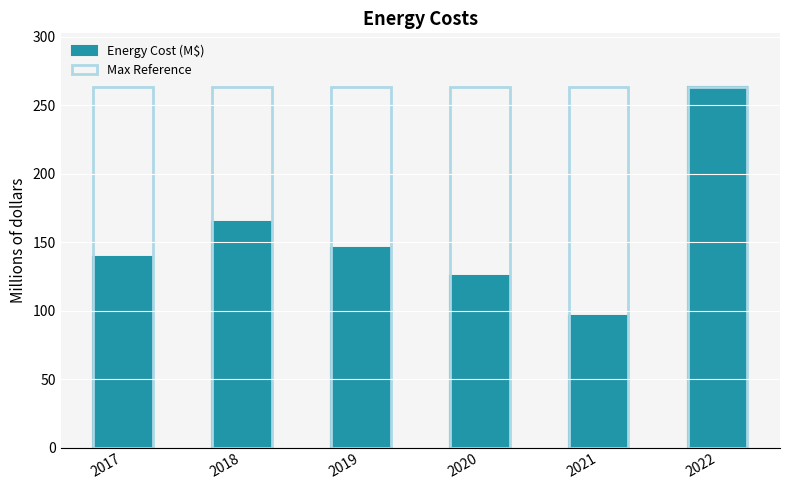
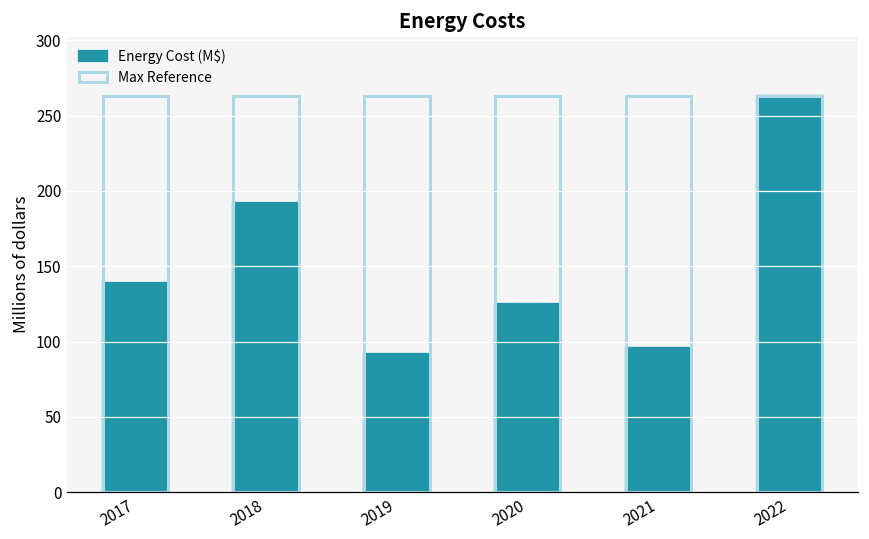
Energy Cost (M$), 2018: 165 -> 192
Energy Cost (M$), 2019: 146 -> 92
